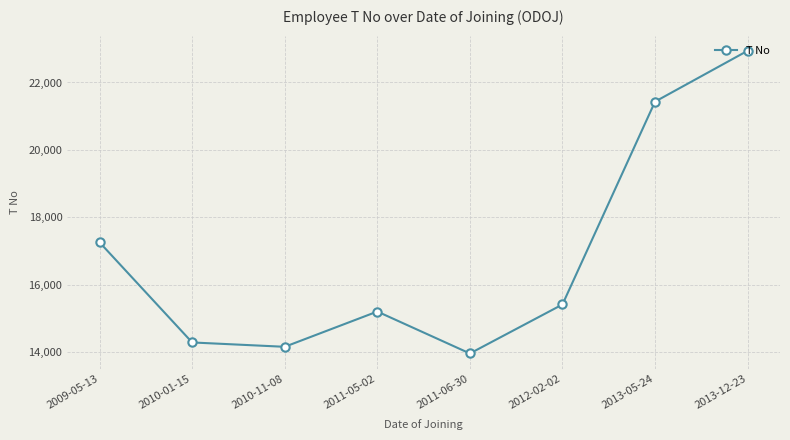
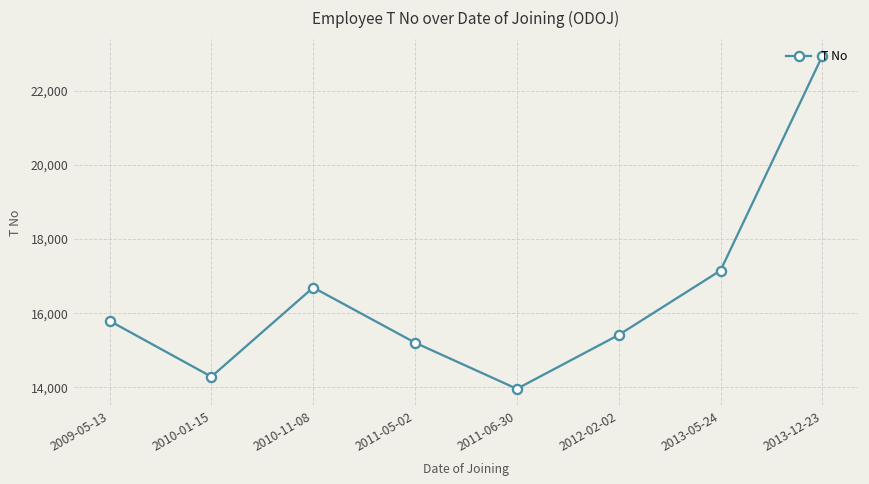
2009-05-13: 17,300 -> 15,800
2010-11-08: 14,200 -> 16,700
2013-05-24: 21,400 -> 17,200
